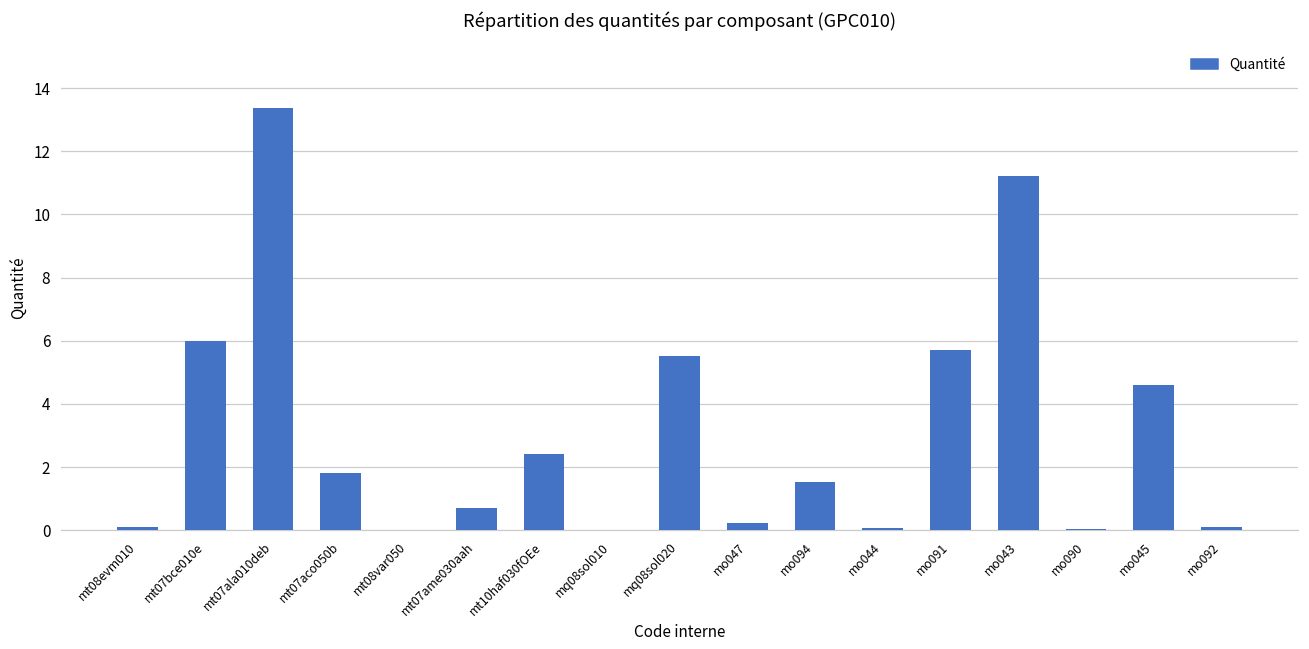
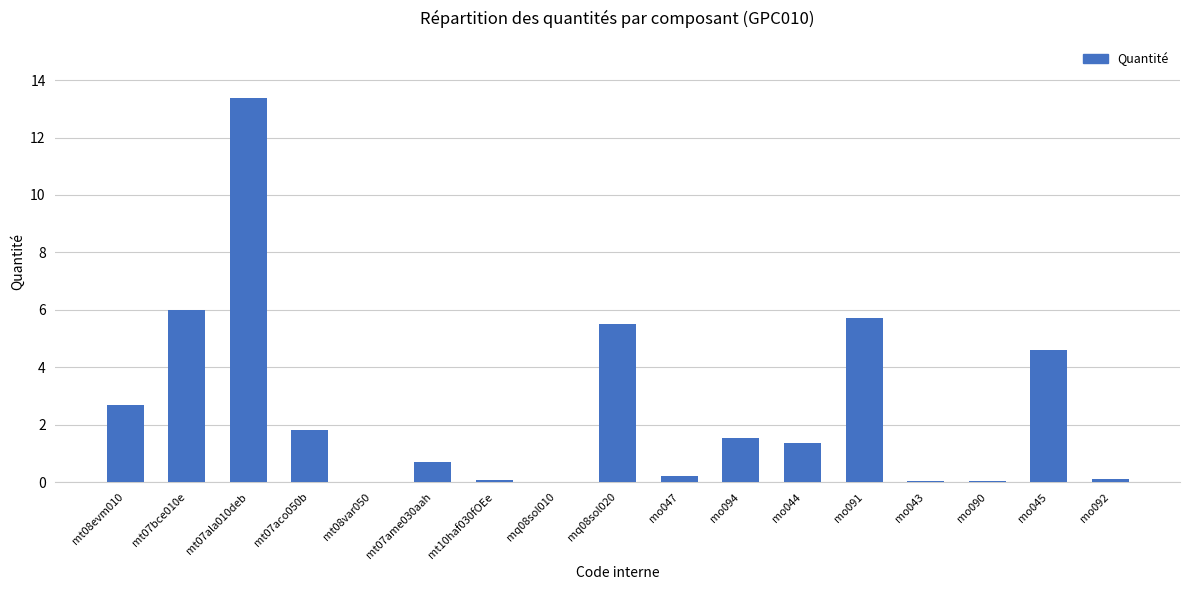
mt08evm010: 0.1 -> 2.7
mt10haf030fOEe: 2.4 -> 0.1
mo044: 0.1 -> 1.4
mo043: 11.2 -> 0.0
